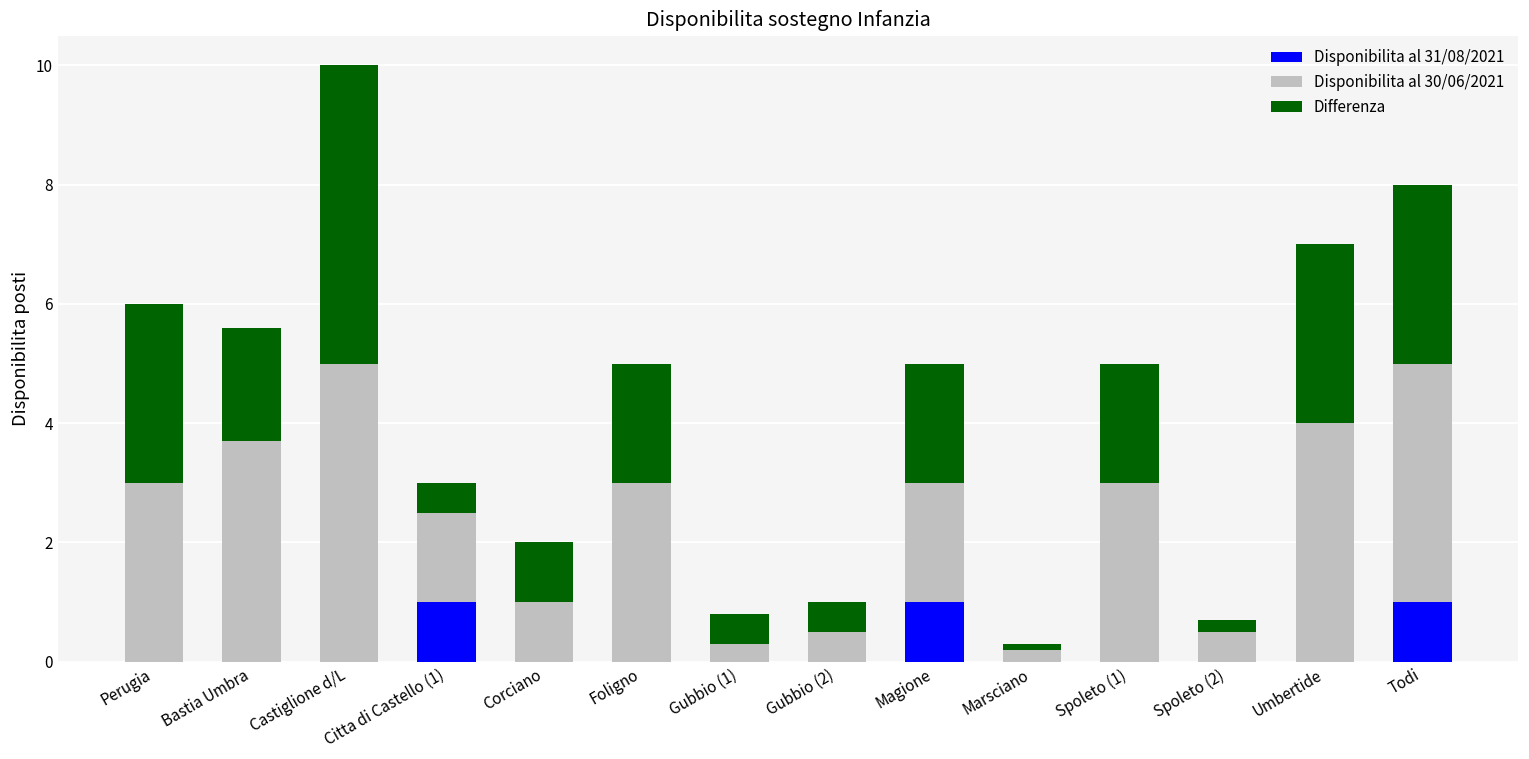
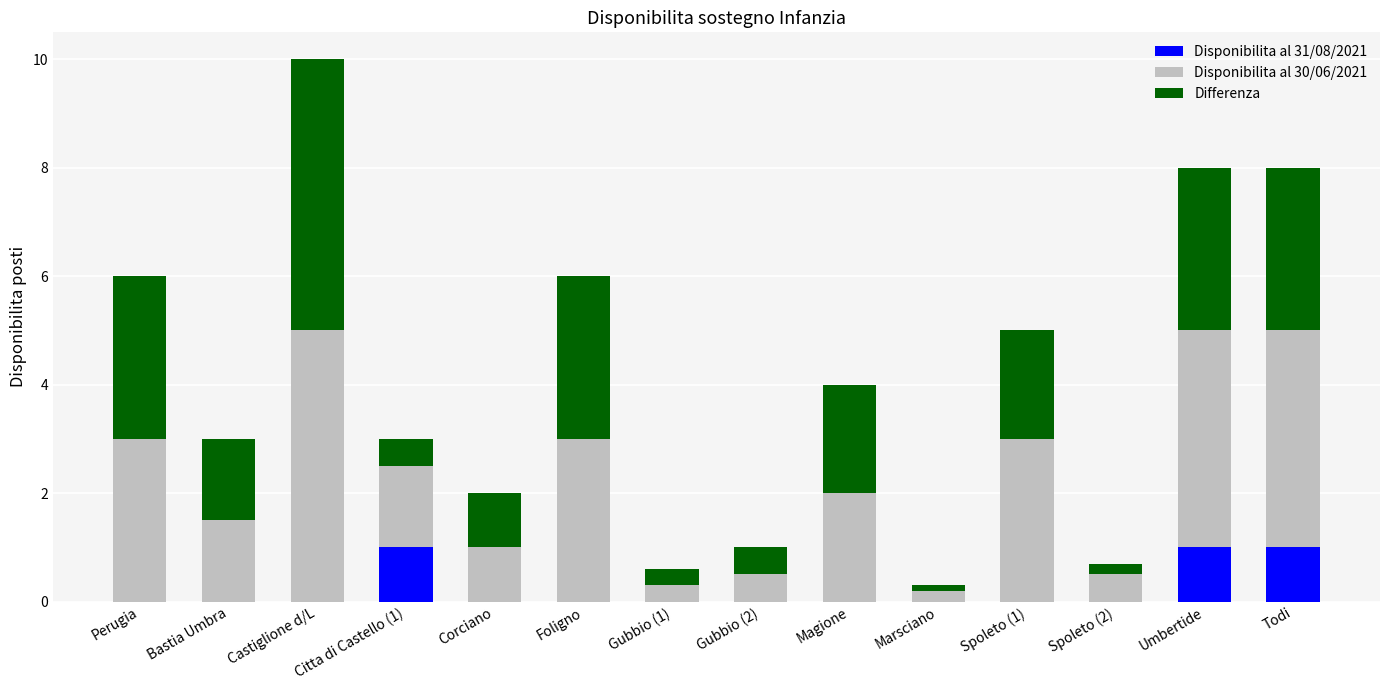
Disponibilita al 30/06/2021, Bastia Umbra: 3.7 -> 1.5
Differenza, Bastia Umbra: 1.9 -> 1.5
Differenza, Foligno: 2 -> 3
Differenza, Gubbio (1): 0.5 -> 0.3
Disponibilita al 31/08/2021, Magione: 1 -> 0
Disponibilita al 31/08/2021, Umbertide: 0 -> 1
